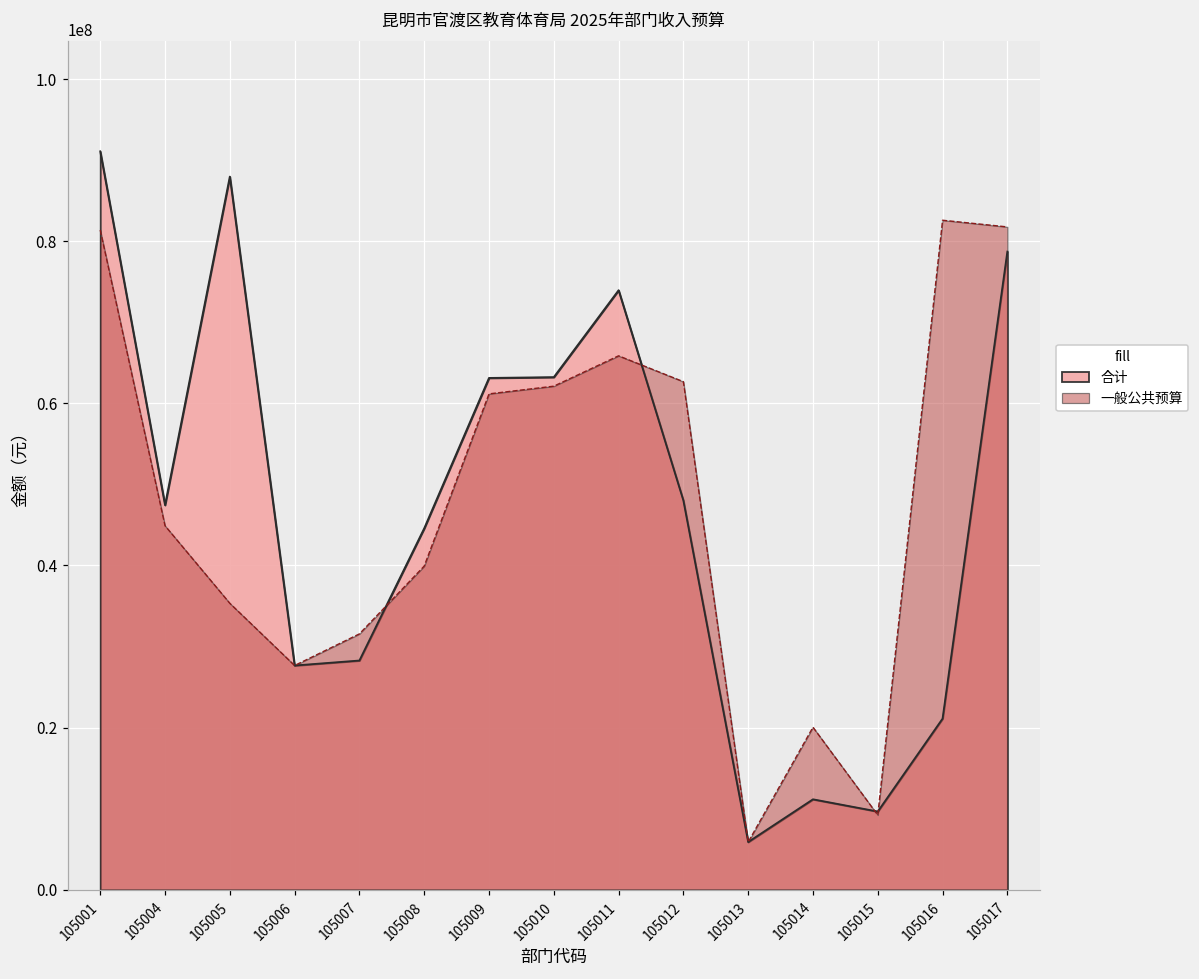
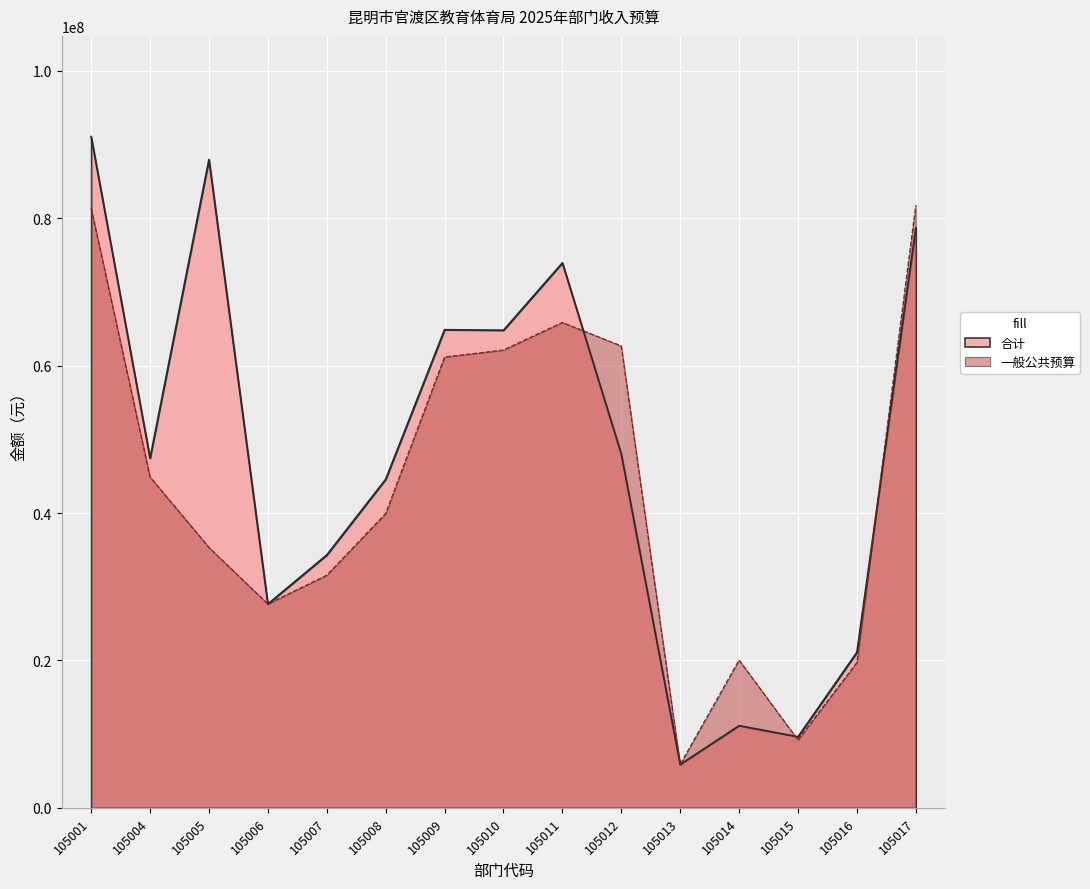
合计, 105007: 28000000 -> 34000000
合计, 105009: 63000000 -> 65000000
合计, 105010: 63000000 -> 65000000
一般公共预算, 105016: 83000000 -> 20000000
